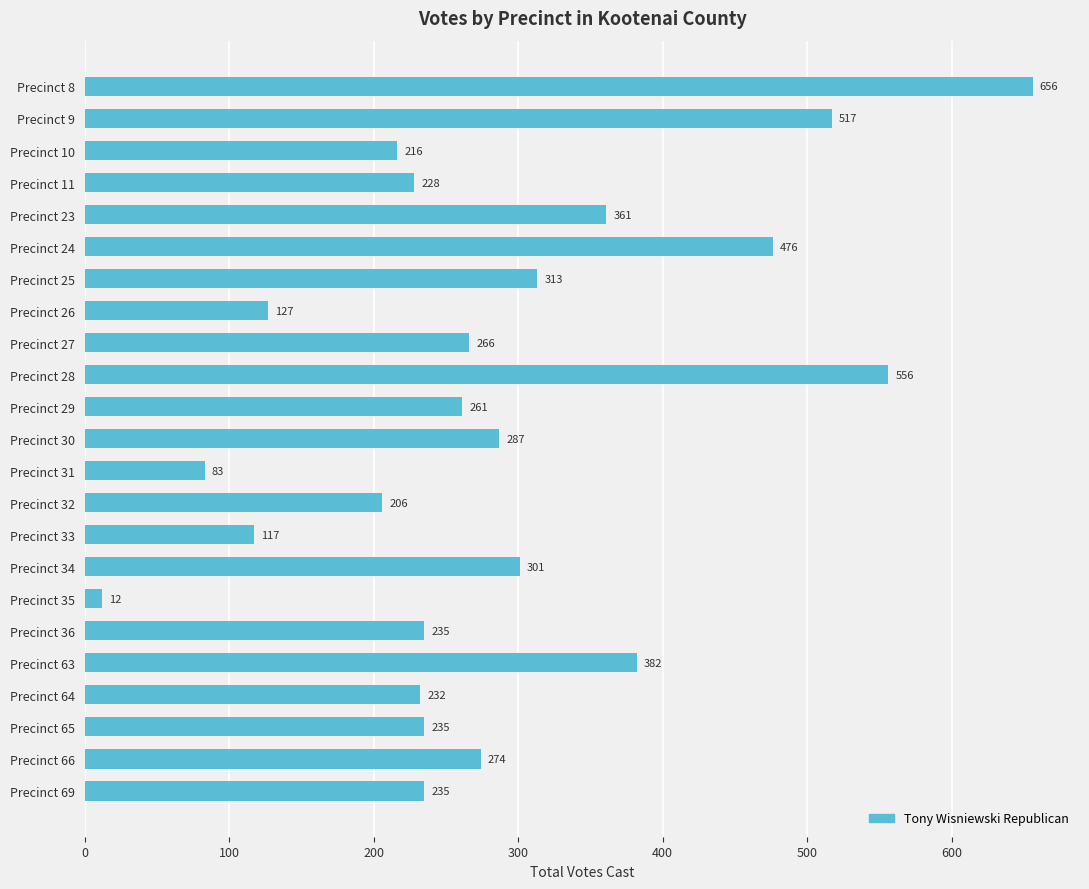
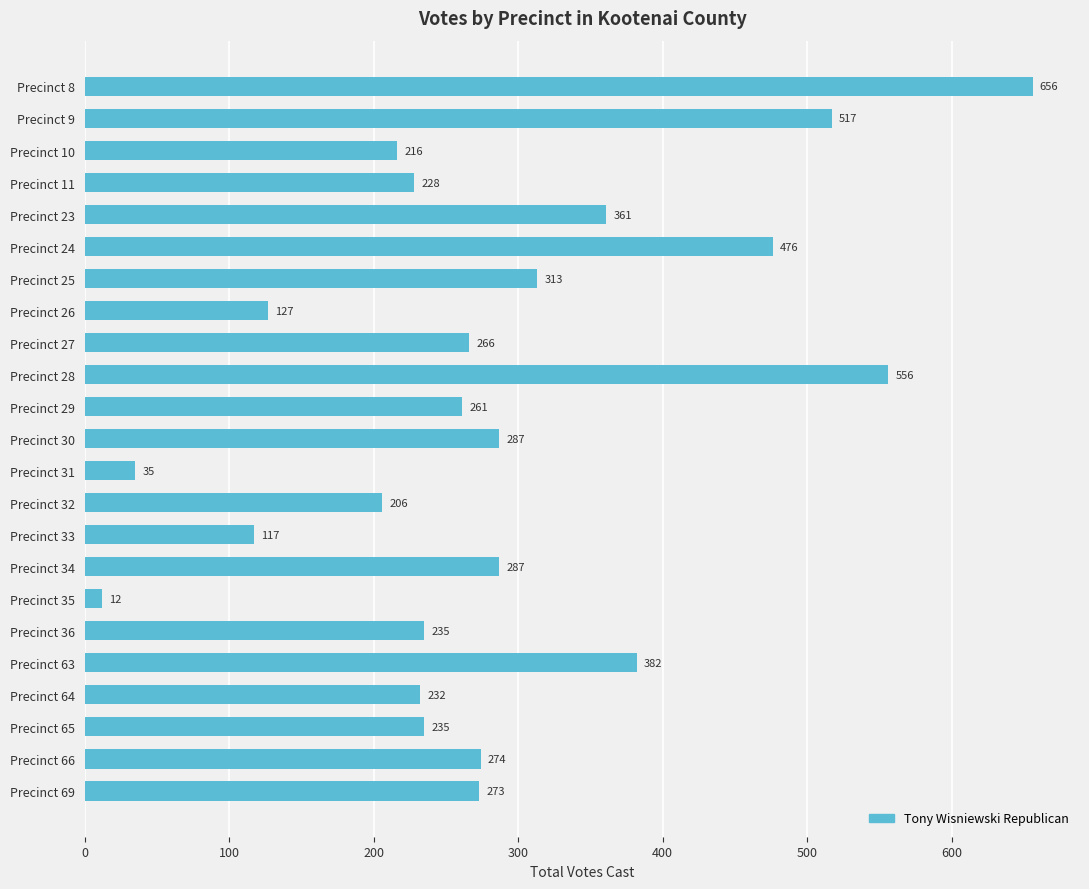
Precinct 31: 83 -> 35
Precinct 34: 301 -> 287
Precinct 69: 235 -> 273
